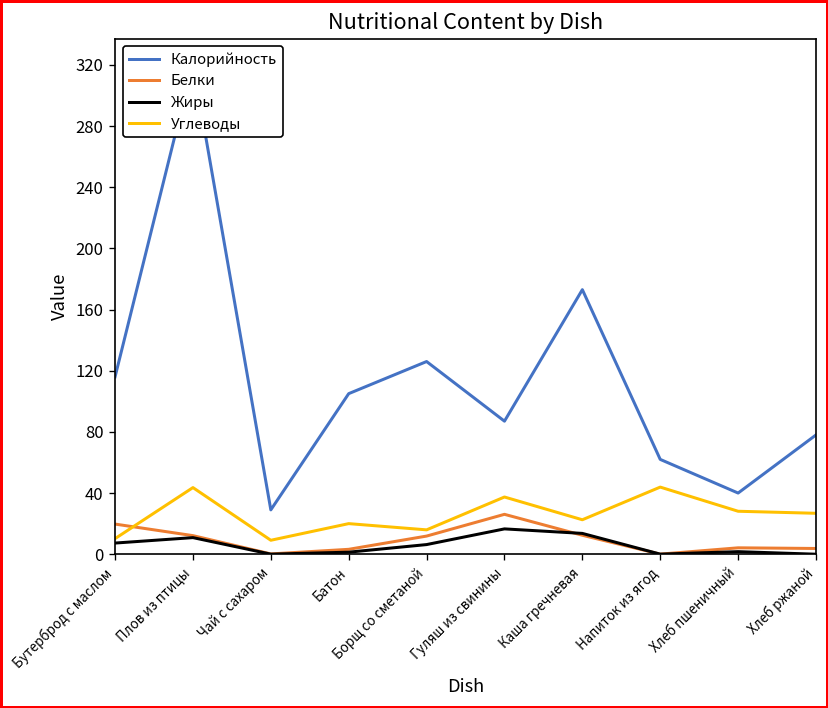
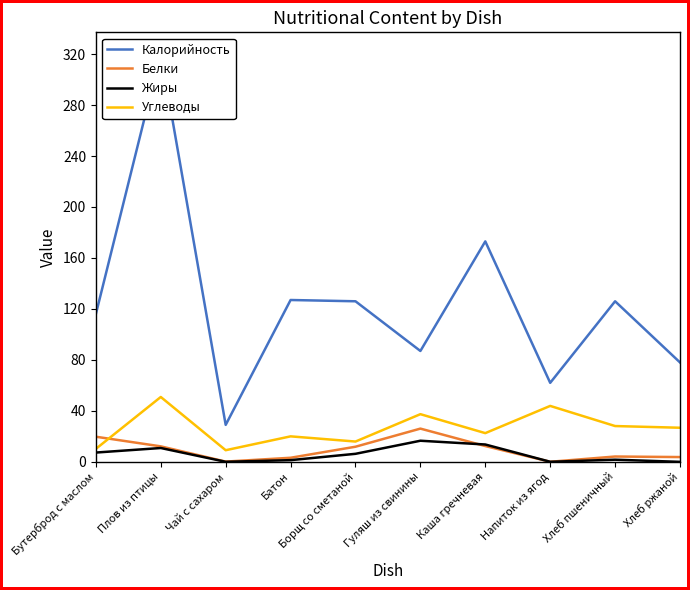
Углеводы, Плов из птицы: 44 -> 51
Калорийность, Батон: 105 -> 127
Калорийность, Хлеб пшеничный: 40 -> 126
